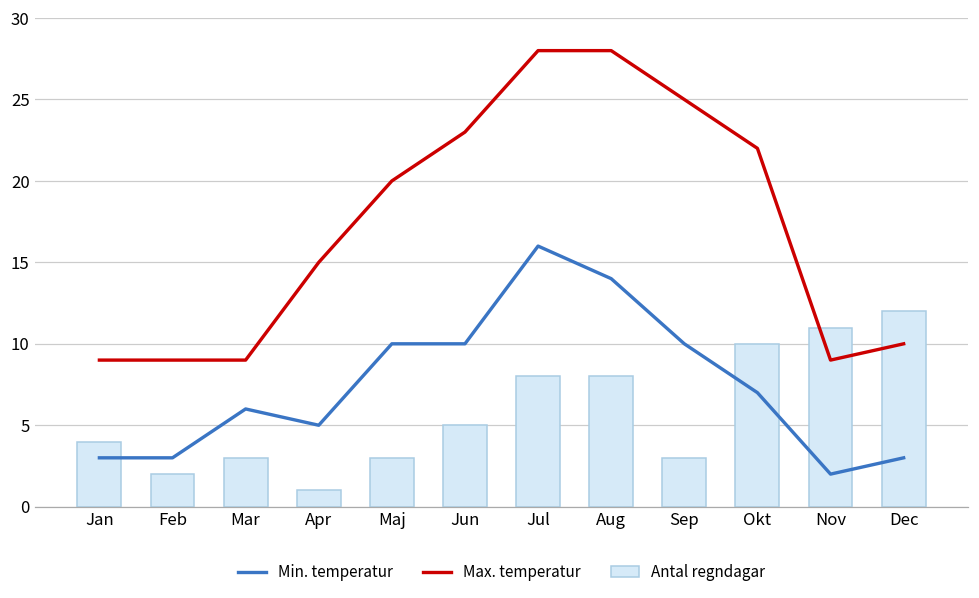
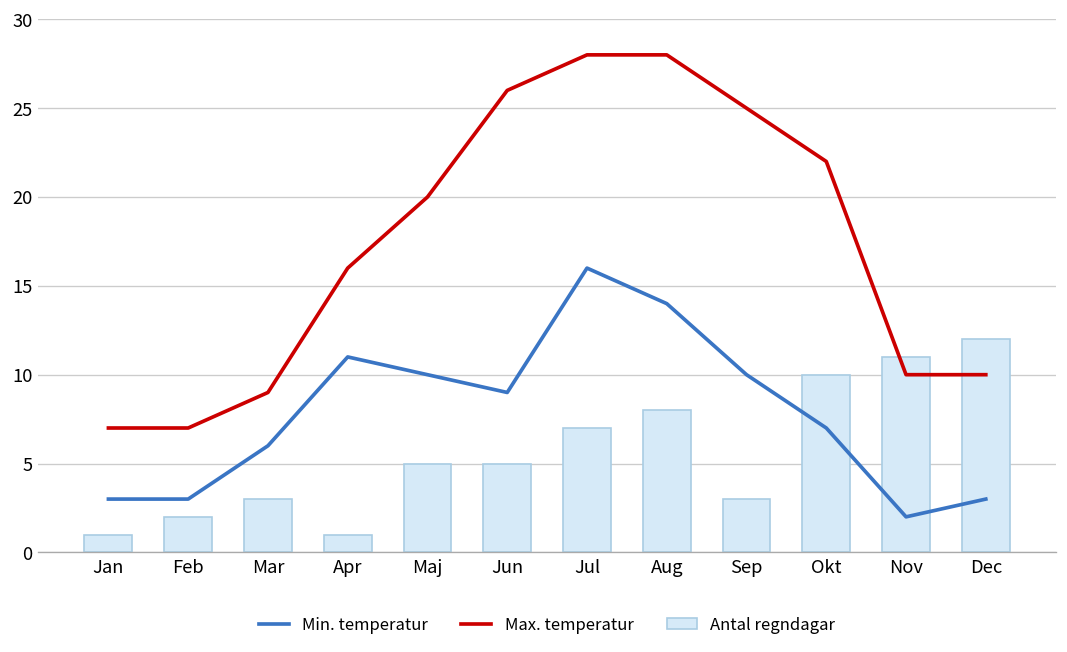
Antal regndagar, Jan: 4 -> 1
Max. temperatur, Jan: 9 -> 7
Max. temperatur, Feb: 9 -> 7
Min. temperatur, Apr: 5 -> 11
Max. temperatur, Apr: 15 -> 16
Antal regndagar, Maj: 3 -> 5
Min. temperatur, Jun: 10 -> 9
Max. temperatur, Jun: 23 -> 26
Antal regndagar, Jul: 8 -> 7
Max. temperatur, Nov: 9 -> 10
